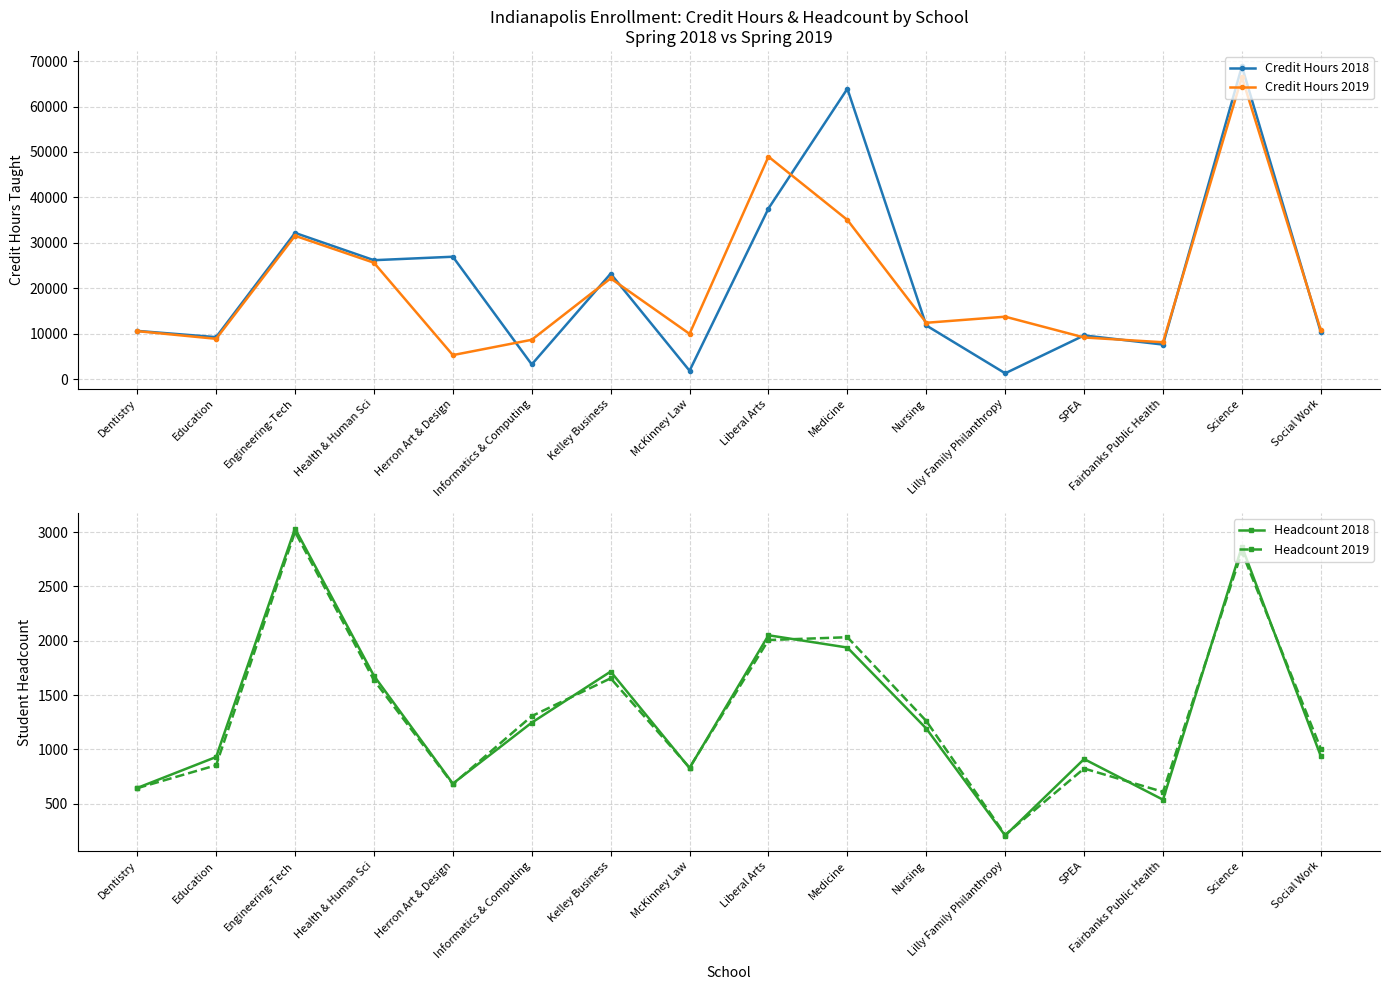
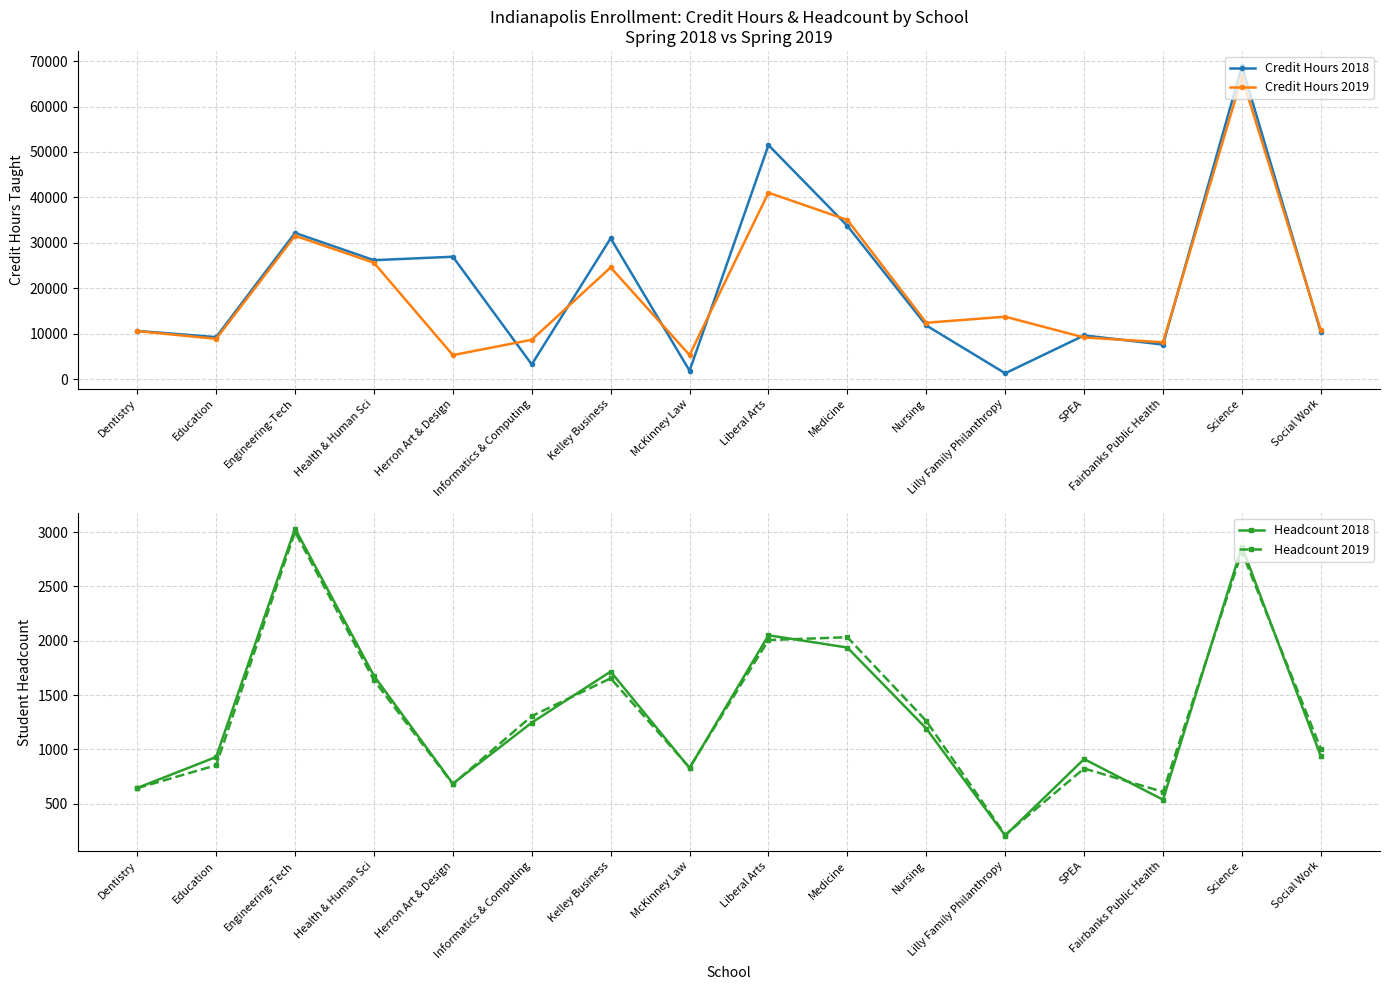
Indianapolis Enrollment: Credit Hours & Headcount by School Spring 2018 vs Spring 2019, Credit Hours 2018, Kelley Business: 23000 -> 31000
Indianapolis Enrollment: Credit Hours & Headcount by School Spring 2018 vs Spring 2019, Credit Hours 2019, Kelley Business: 22000 -> 25000
Indianapolis Enrollment: Credit Hours & Headcount by School Spring 2018 vs Spring 2019, Credit Hours 2019, McKinney Law: 10000 -> 5000
Indianapolis Enrollment: Credit Hours & Headcount by School Spring 2018 vs Spring 2019, Credit Hours 2018, Liberal Arts: 38000 -> 52000
Indianapolis Enrollment: Credit Hours & Headcount by School Spring 2018 vs Spring 2019, Credit Hours 2019, Liberal Arts: 49000 -> 41000
Indianapolis Enrollment: Credit Hours & Headcount by School Spring 2018 vs Spring 2019, Credit Hours 2018, Medicine: 64000 -> 34000
